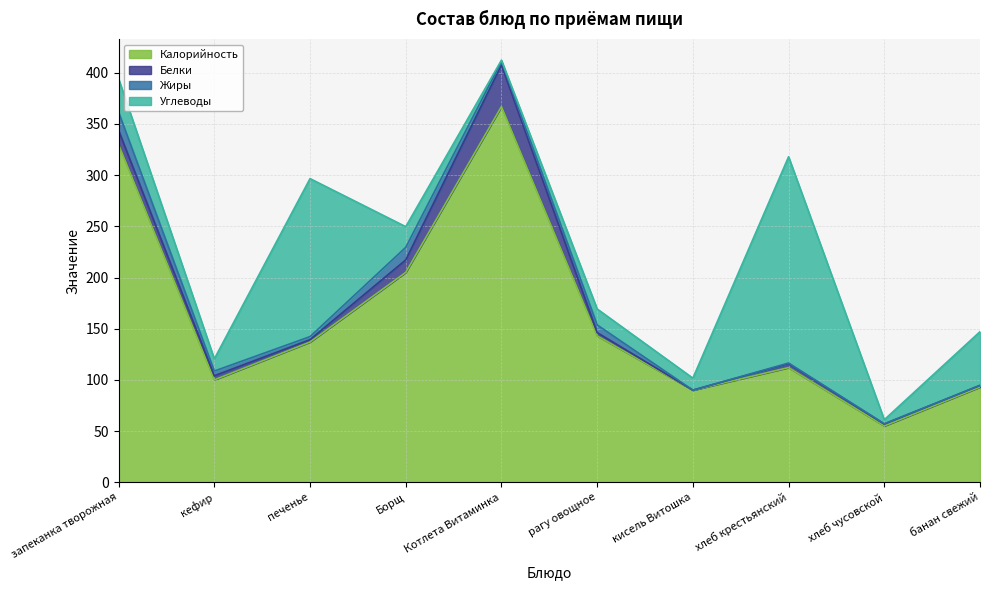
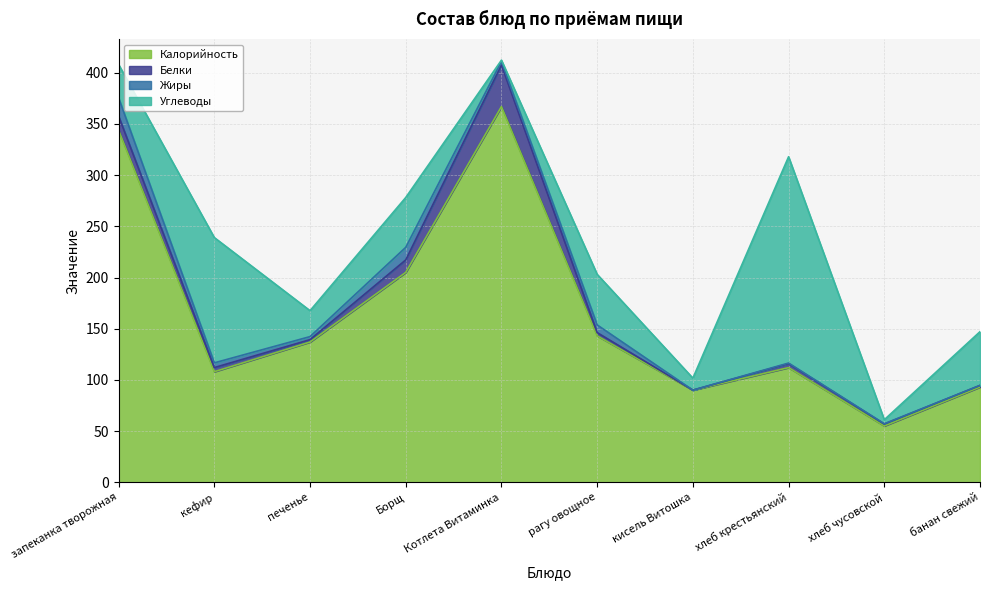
Калорийность, запеканка творожная: 330 -> 344
Калорийность, кефир: 100 -> 108
Углеводы, кефир: 12 -> 122
Углеводы, печенье: 154 -> 25
Углеводы, Борщ: 20 -> 49
Углеводы, рагу овощное: 16 -> 49
